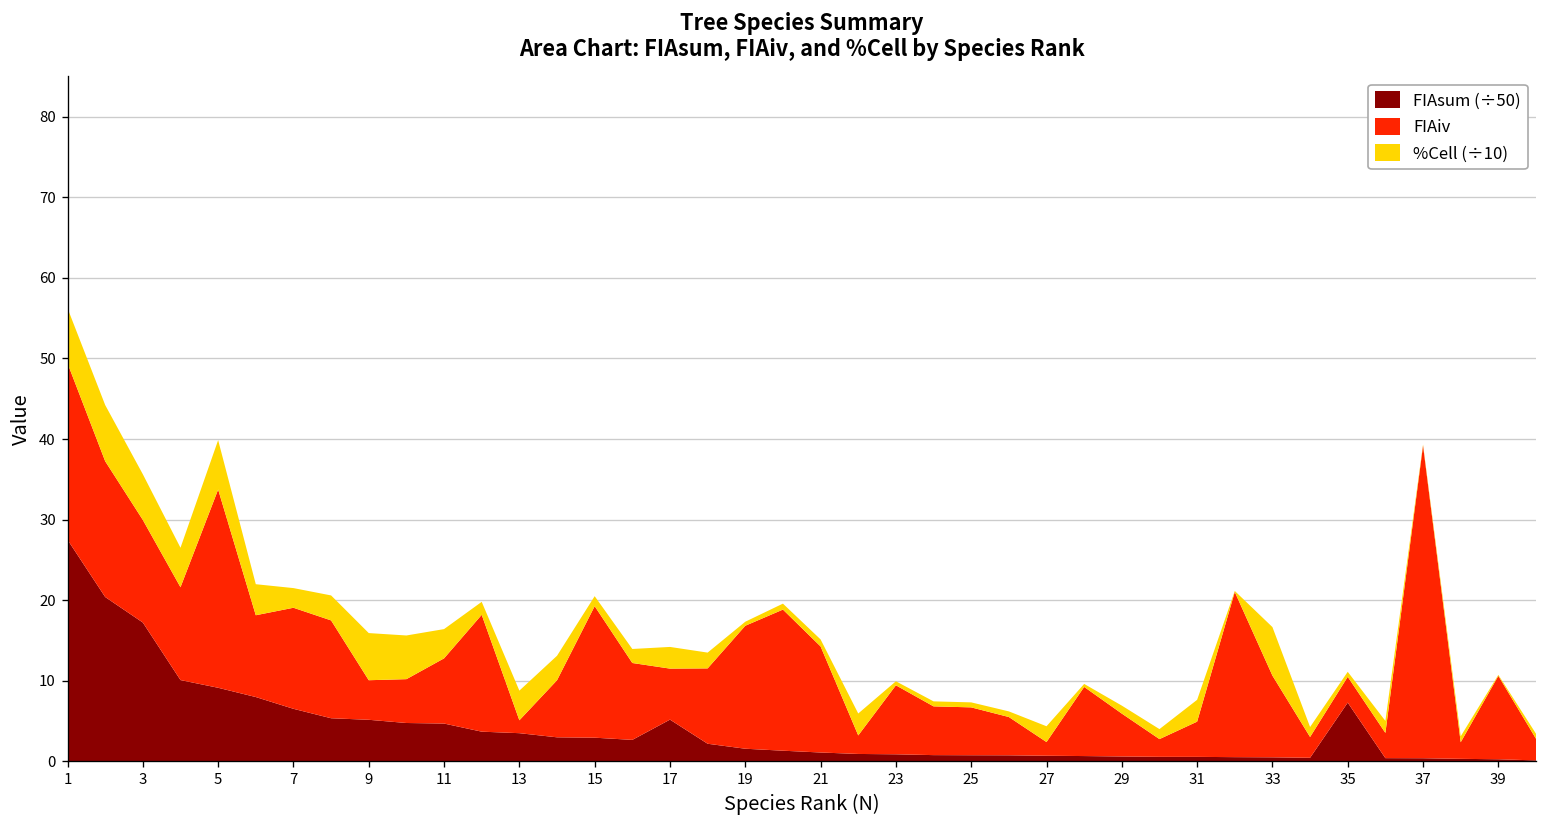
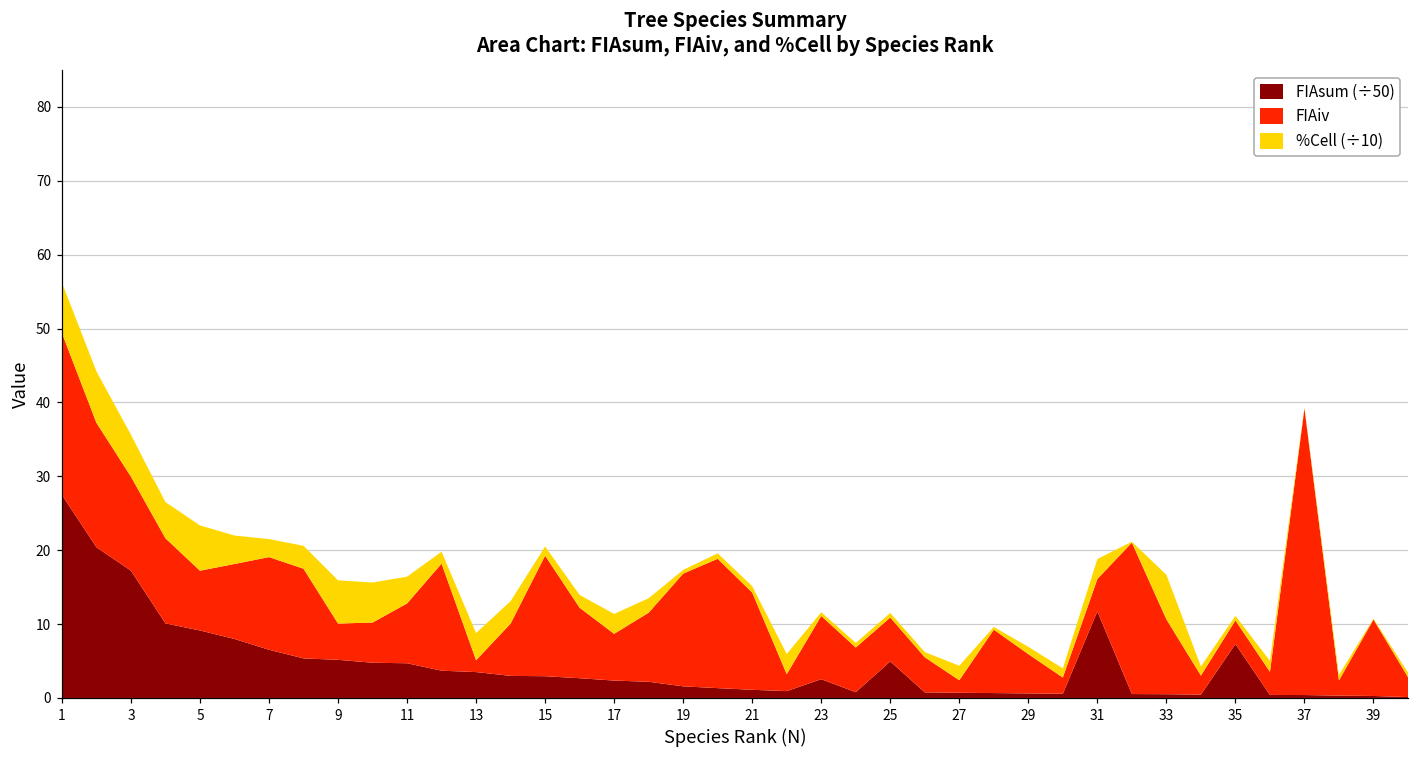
FIAiv, 5: 25 -> 8
FIAsum (÷50), 17: 5 -> 2
FIAsum (÷50), 23: 1 -> 3
FIAsum (÷50), 25: 1 -> 5
FIAsum (÷50), 31: 1 -> 12
